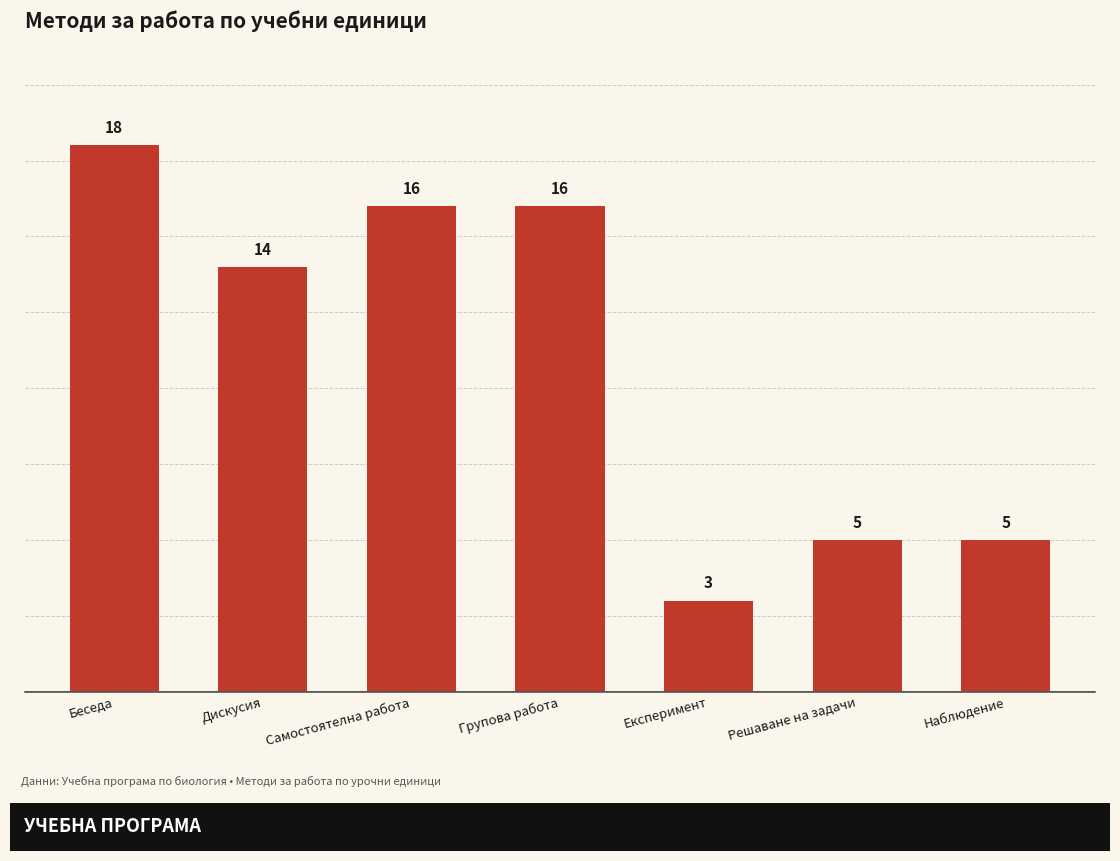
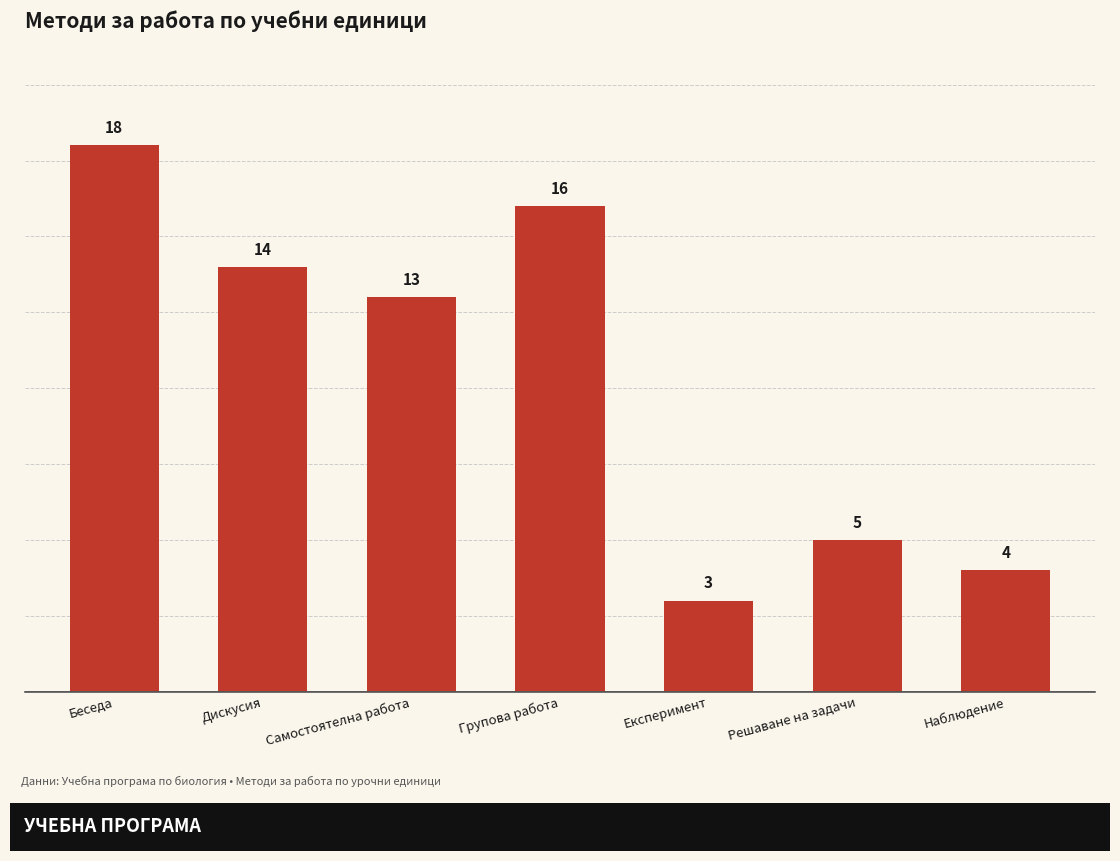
Самостоятелна работа: 16 -> 13
Наблюдение: 5 -> 4
